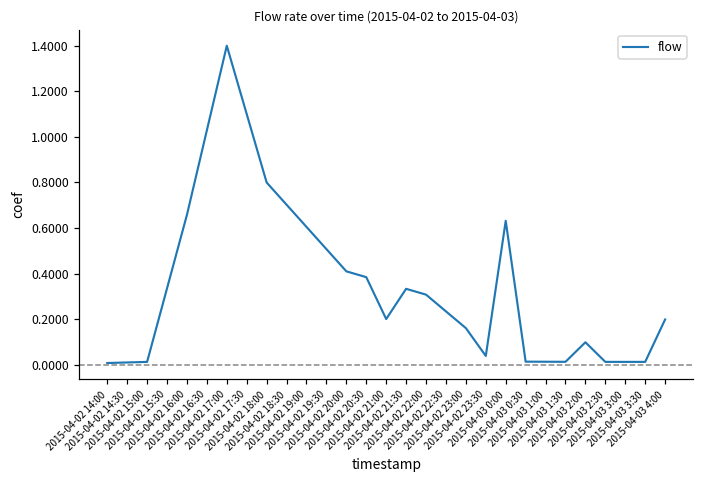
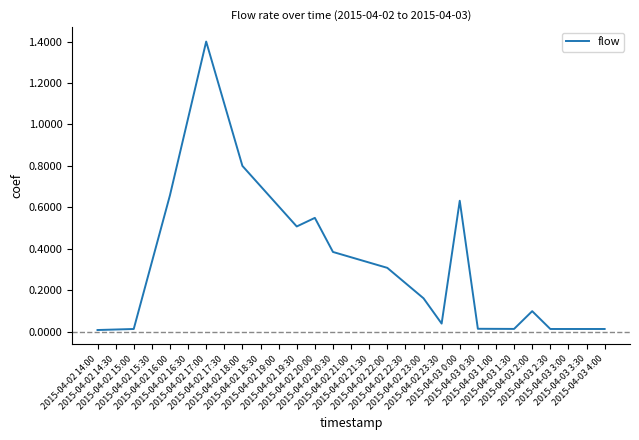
2015-04-02 20:00: 0.41 -> 0.55
2015-04-02 21:00: 0.20 -> 0.36
2015-04-03 4:00: 0.20 -> 0.01
